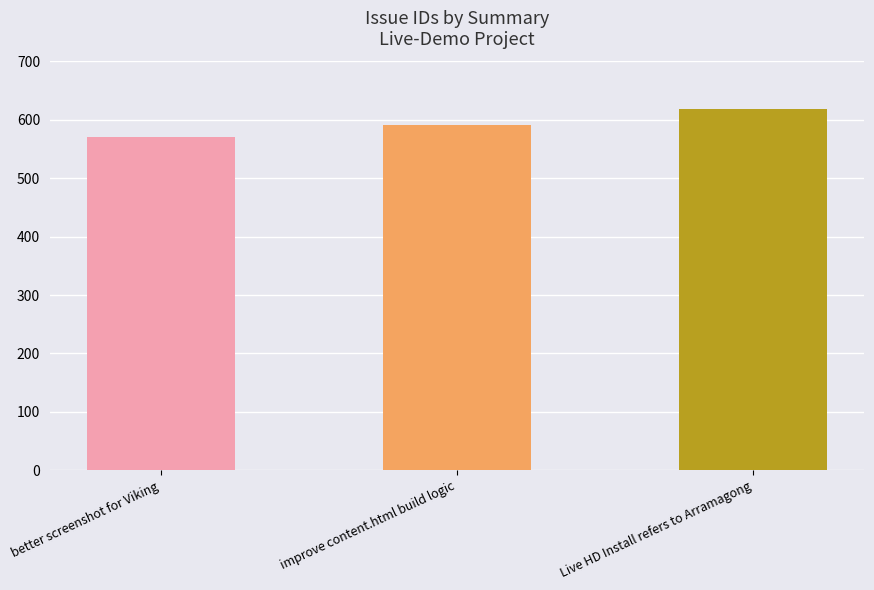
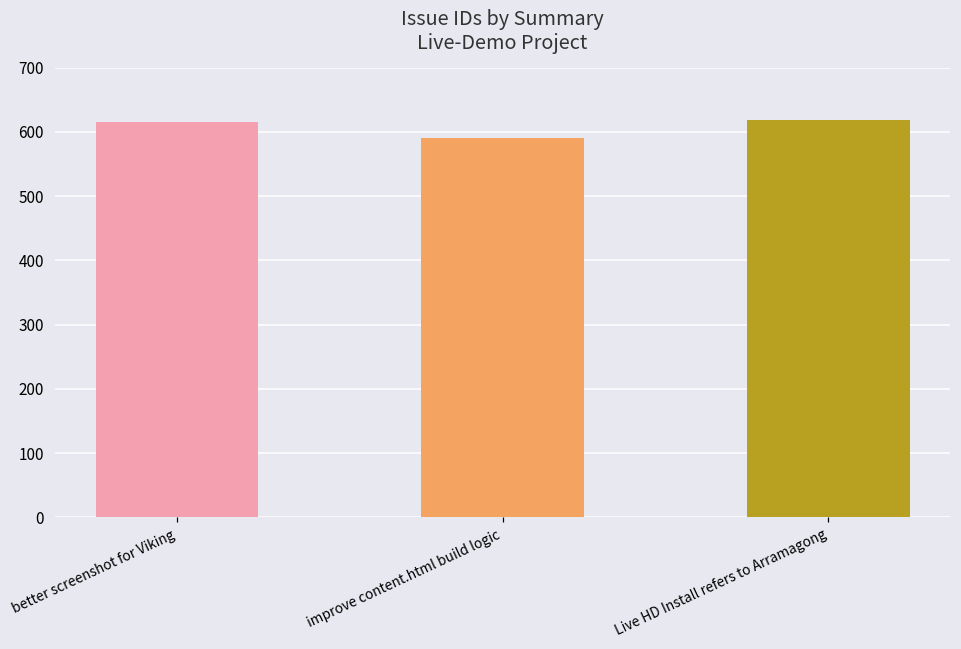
better screenshot for Viking: 570 -> 620
